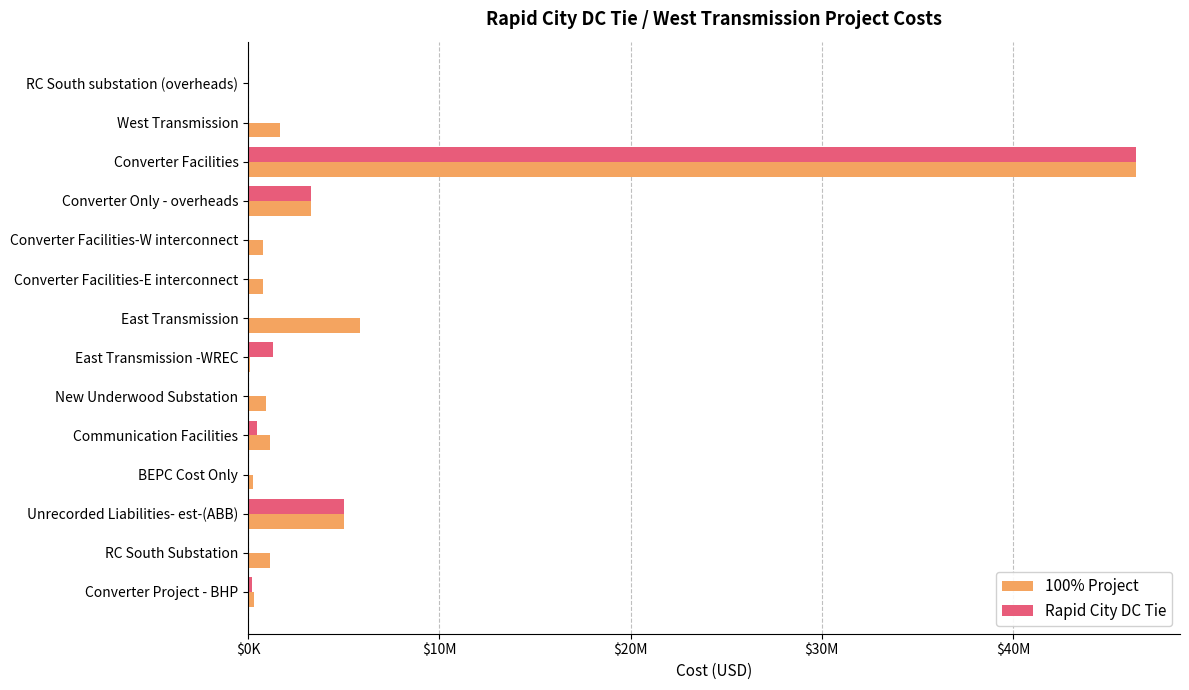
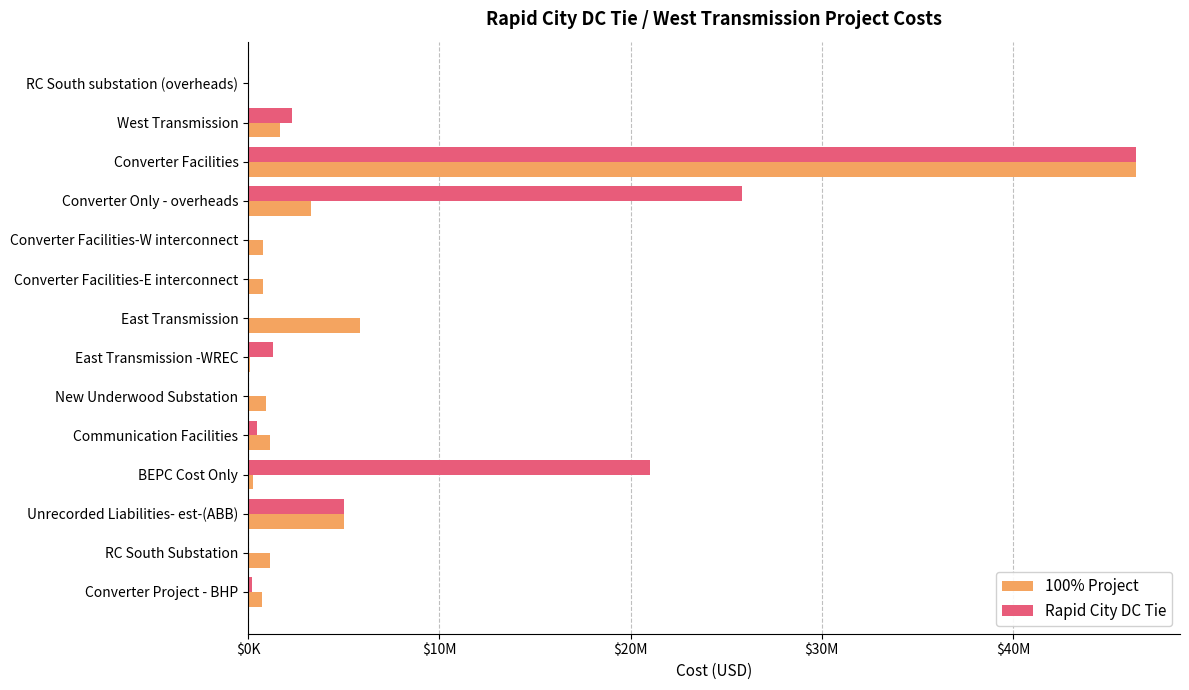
Rapid City DC Tie, West Transmission: $0 -> $2300000
Rapid City DC Tie, Converter Only - overheads: $3300000 -> $25800000
Rapid City DC Tie, BEPC Cost Only: $0 -> $21000000
100% Project, Converter Project - BHP: $300000 -> $700000
